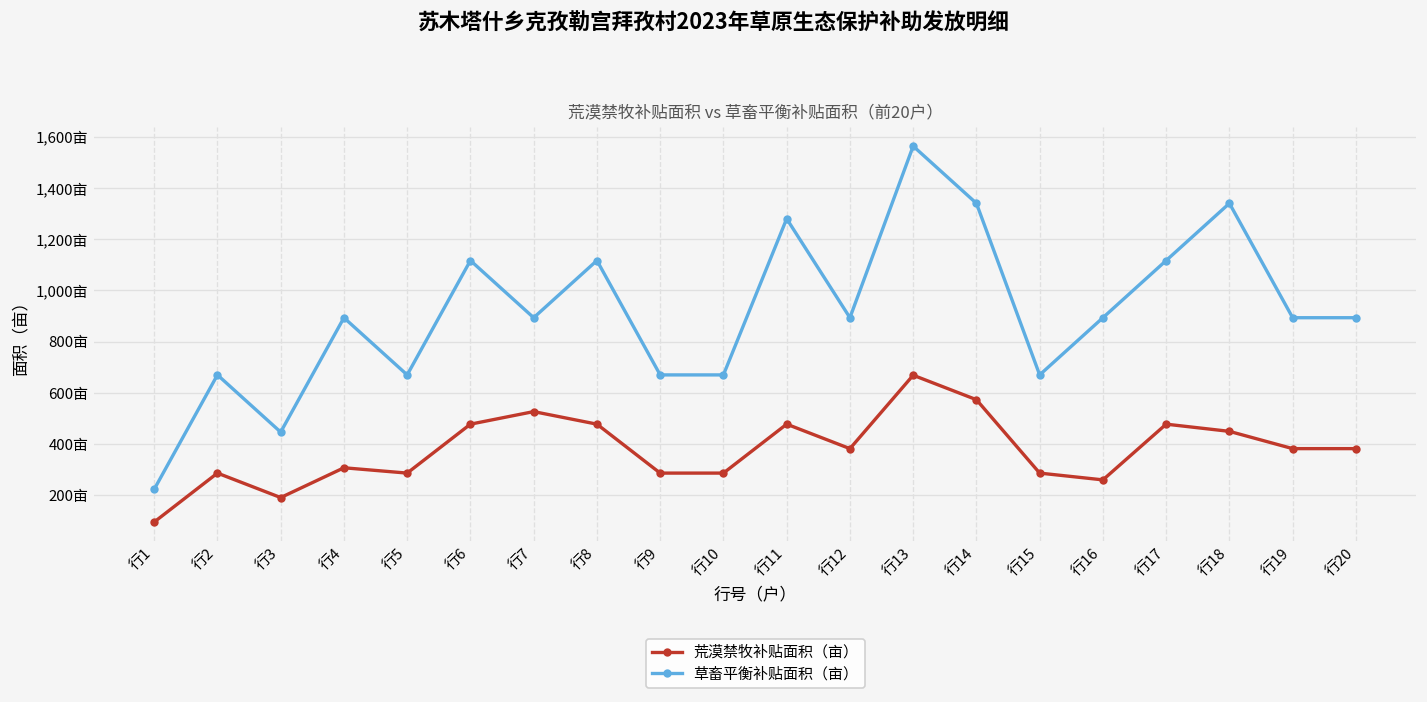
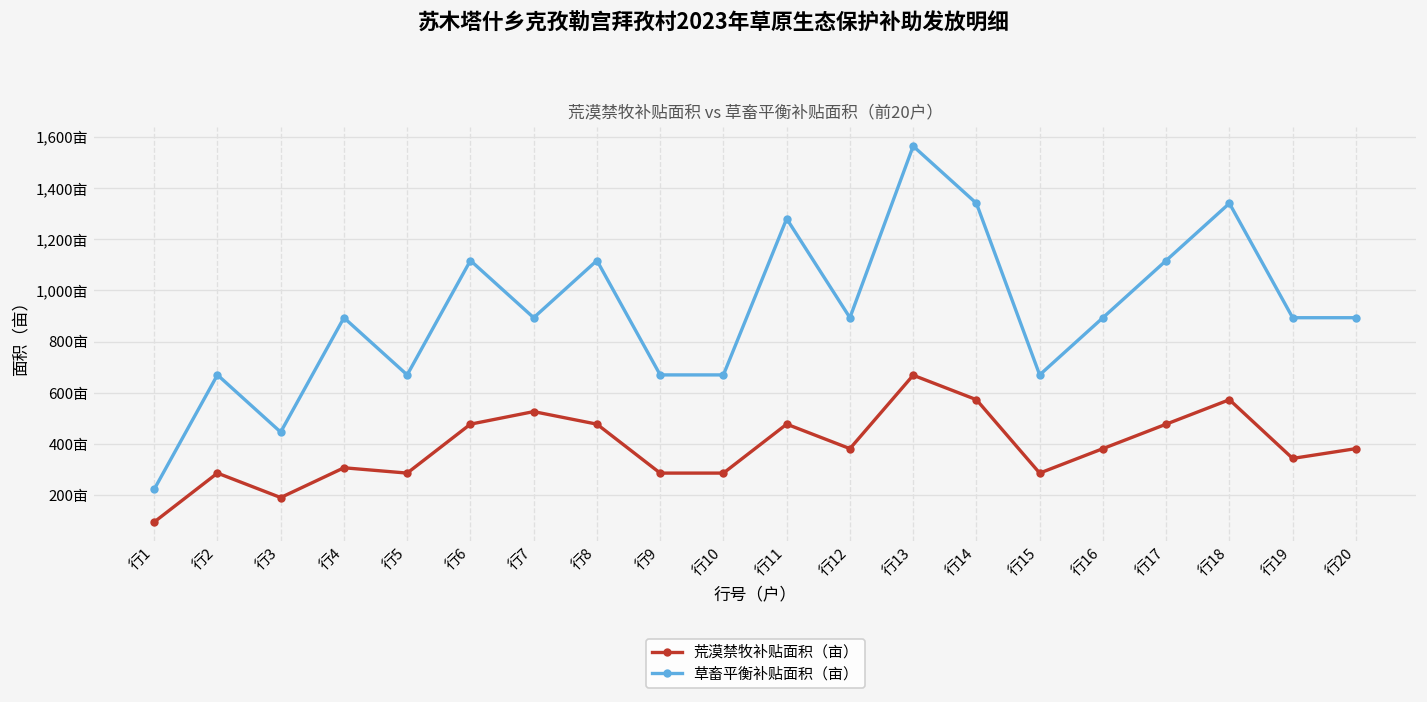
荒漠禁牧补贴面积（亩）, 行16: 260亩 -> 380亩
荒漠禁牧补贴面积（亩）, 行18: 450亩 -> 570亩
荒漠禁牧补贴面积（亩）, 行19: 380亩 -> 340亩
